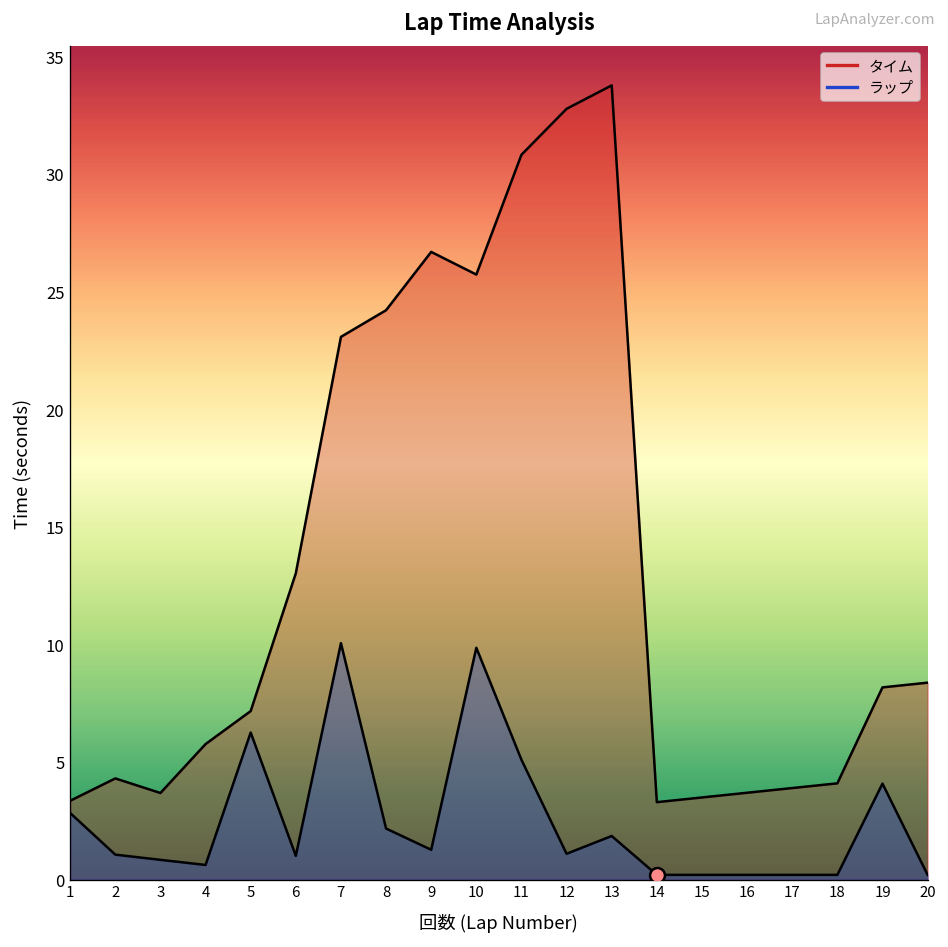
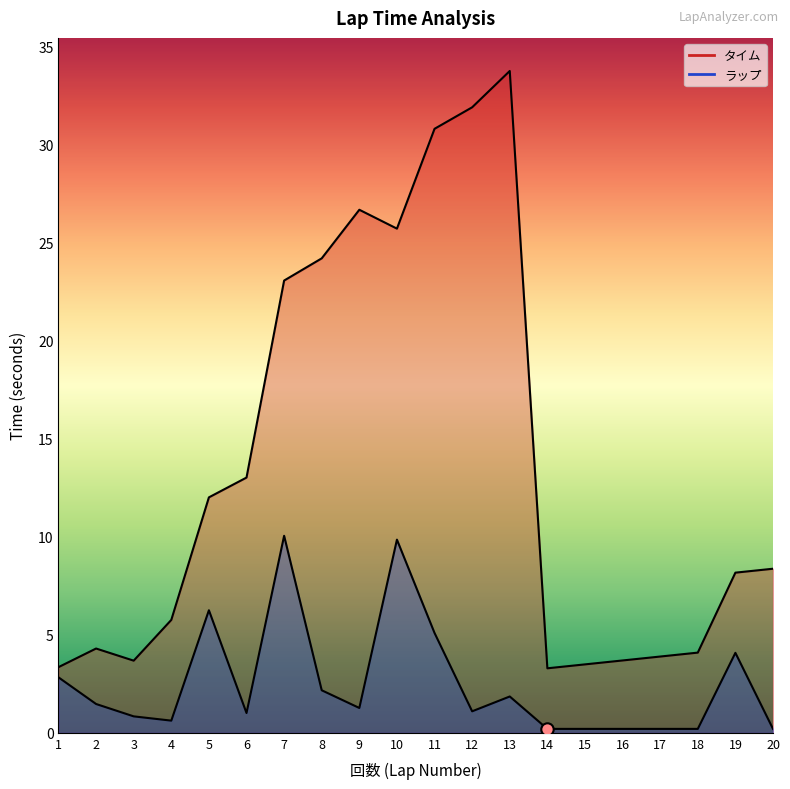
ラップ, 2: 1.1 -> 1.5
タイム, 5: 7.2 -> 12.0
タイム, 12: 32.8 -> 31.9
